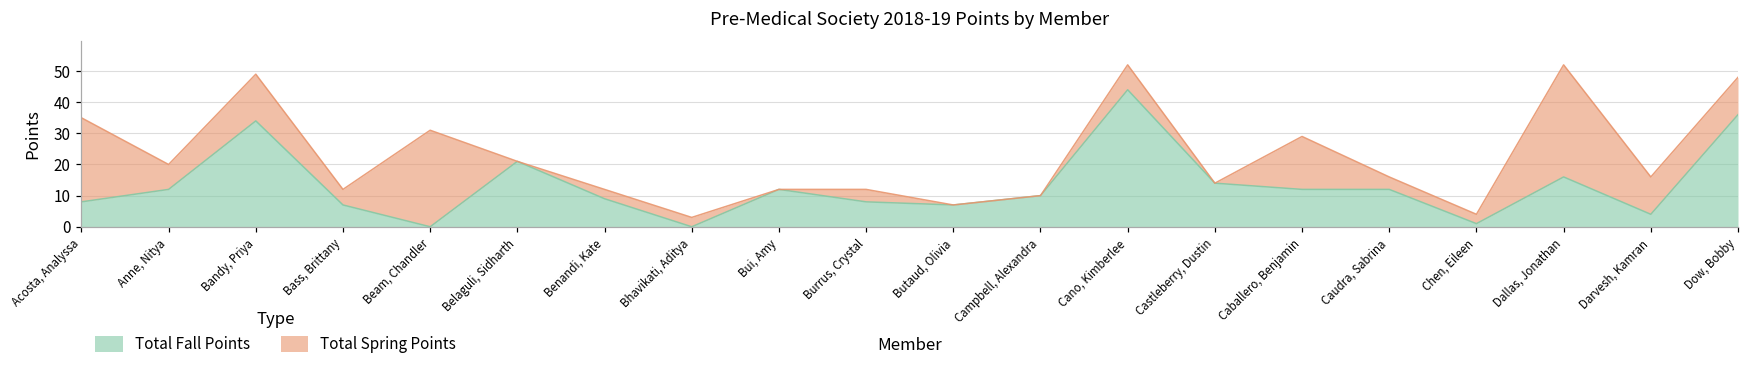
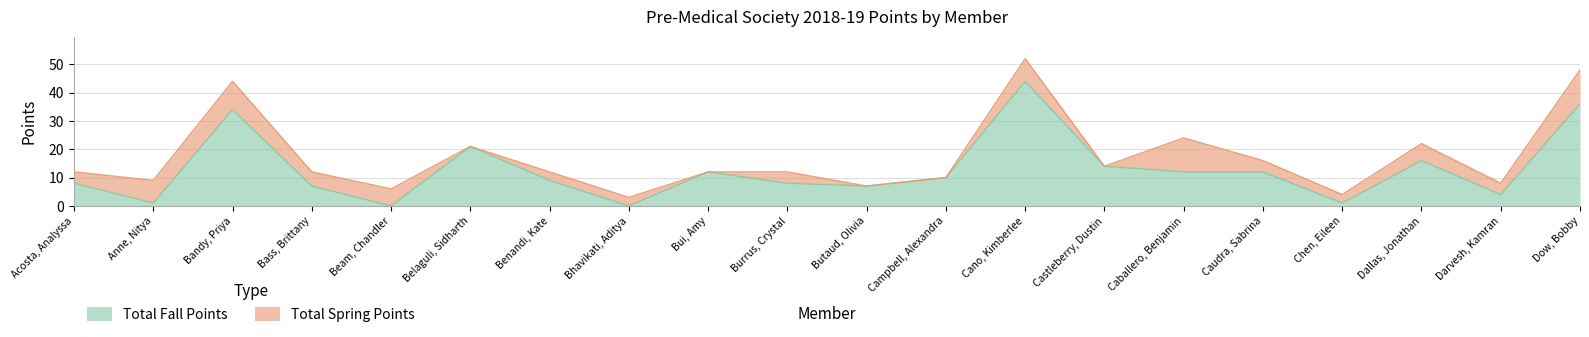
Total Spring Points, Acosta, Analyssa: 27 -> 4
Total Fall Points, Anne, Nitya: 12 -> 1
Total Spring Points, Bandy, Priya: 15 -> 10
Total Spring Points, Beam, Chandler: 31 -> 6
Total Spring Points, Caballero, Benjamin: 17 -> 12
Total Spring Points, Dallas, Jonathan: 36 -> 6
Total Spring Points, Darvesh, Kamran: 12 -> 4
